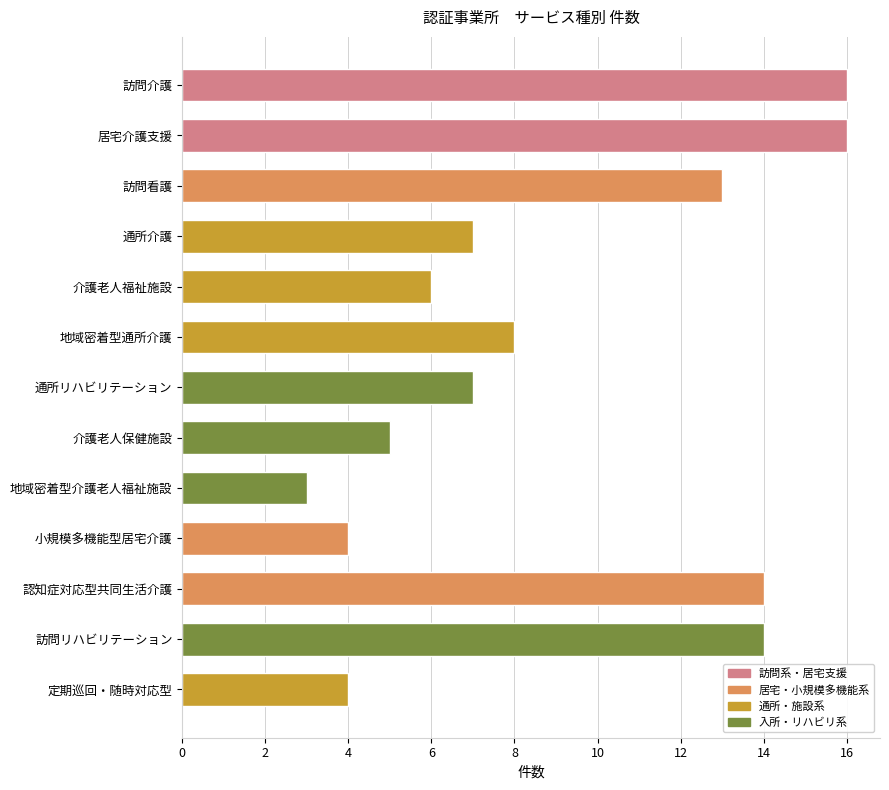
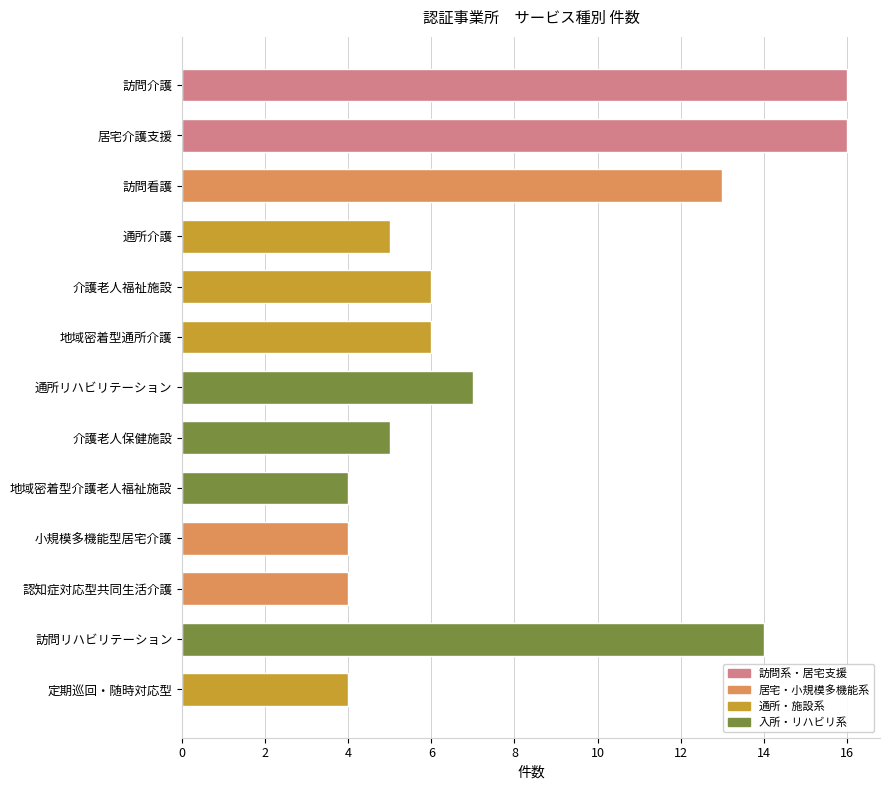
通所介護: 7 -> 5
地域密着型通所介護: 8 -> 6
地域密着型介護老人福祉施設: 3 -> 4
認知症対応型共同生活介護: 14 -> 4
